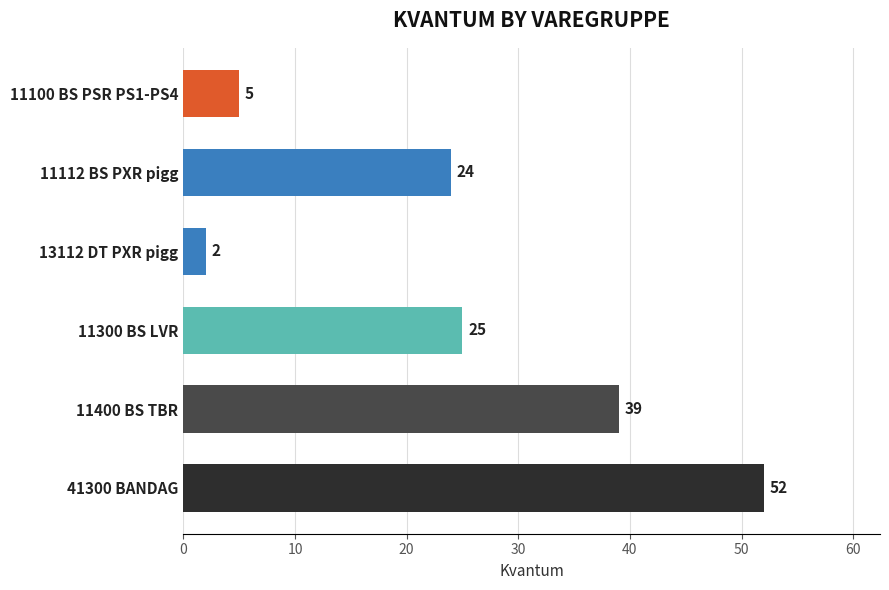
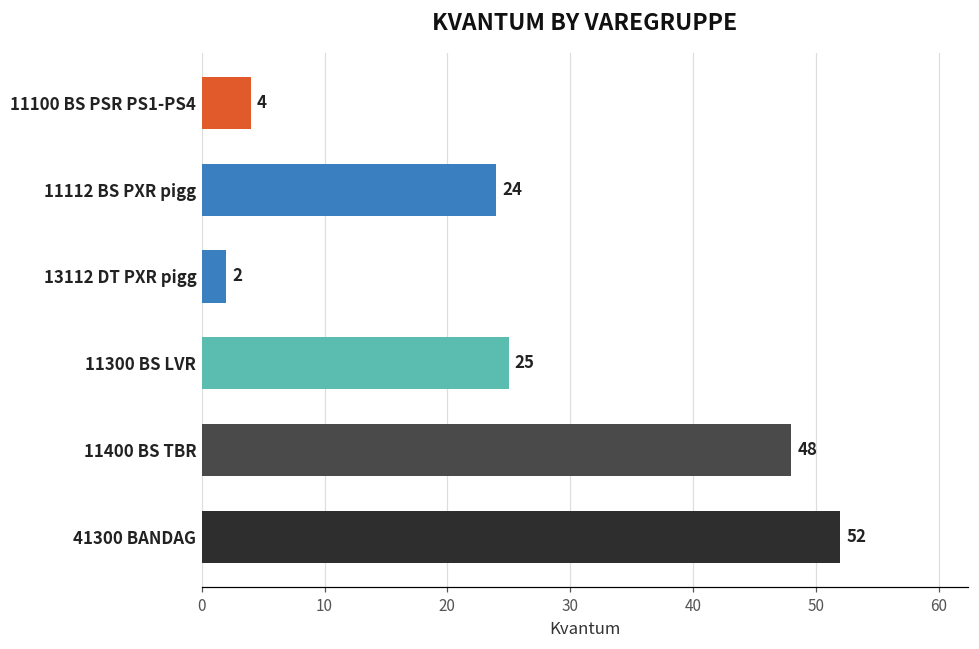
11100 BS PSR PS1-PS4: 5 -> 4
11400 BS TBR: 39 -> 48
